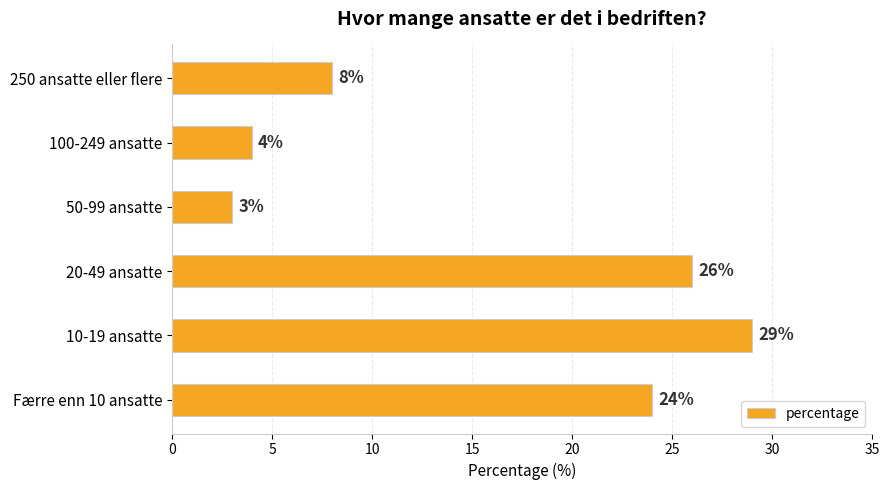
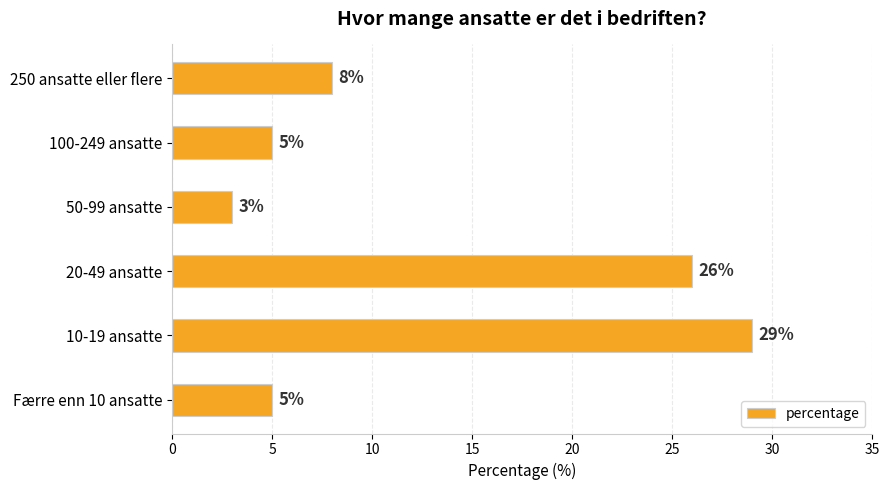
100-249 ansatte: 4% -> 5%
Færre enn 10 ansatte: 24% -> 5%
